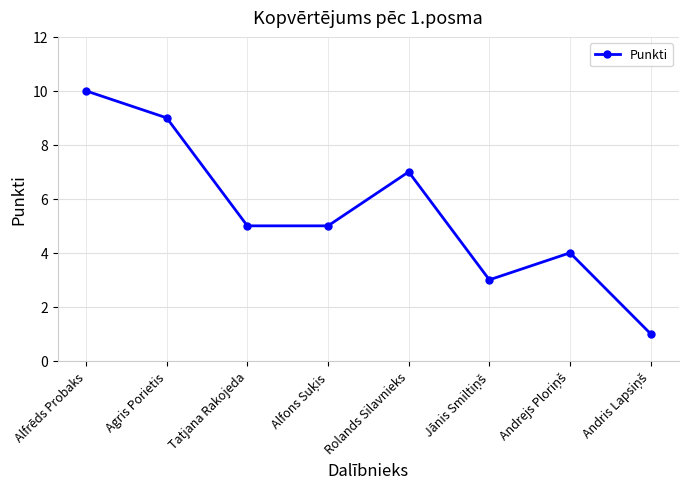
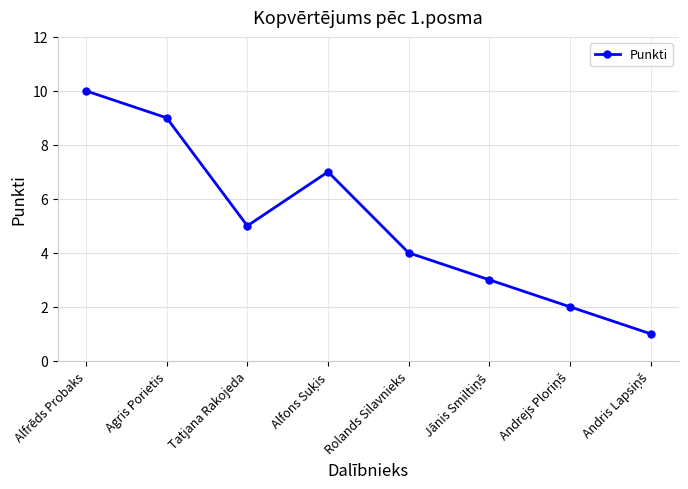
Alfons Suķis: 5 -> 7
Rolands Silavnieks: 7 -> 4
Andrejs Ploriņš: 4 -> 2
